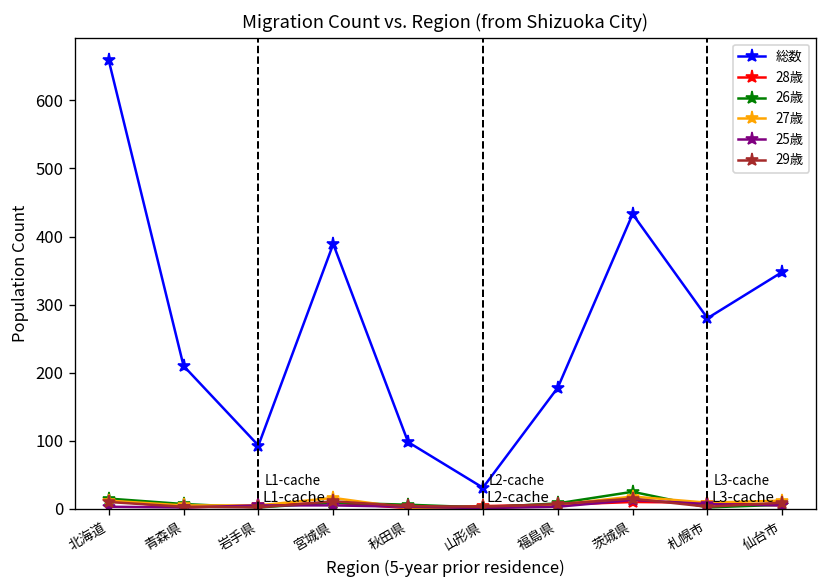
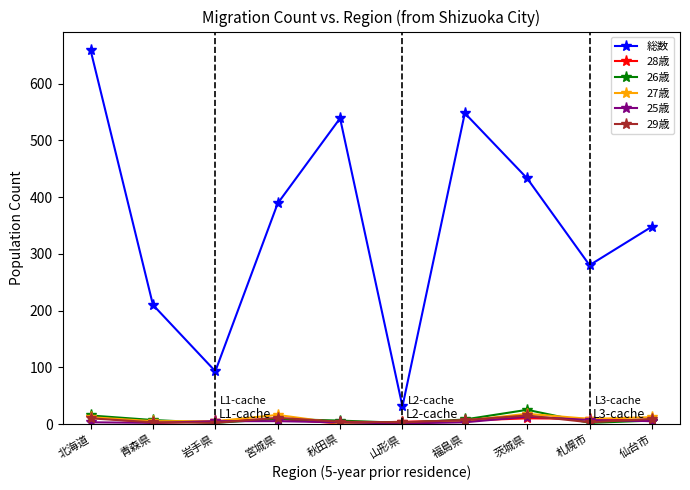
総数, 秋田県: 100 -> 540
総数, 福島県: 180 -> 550
